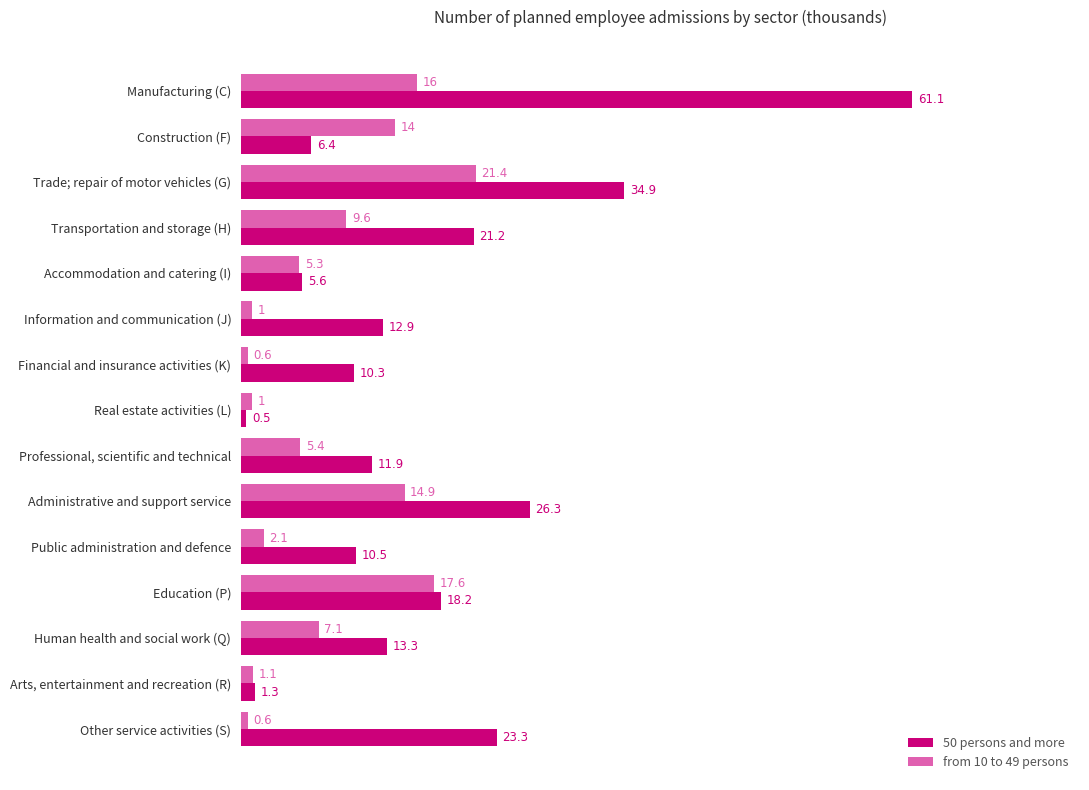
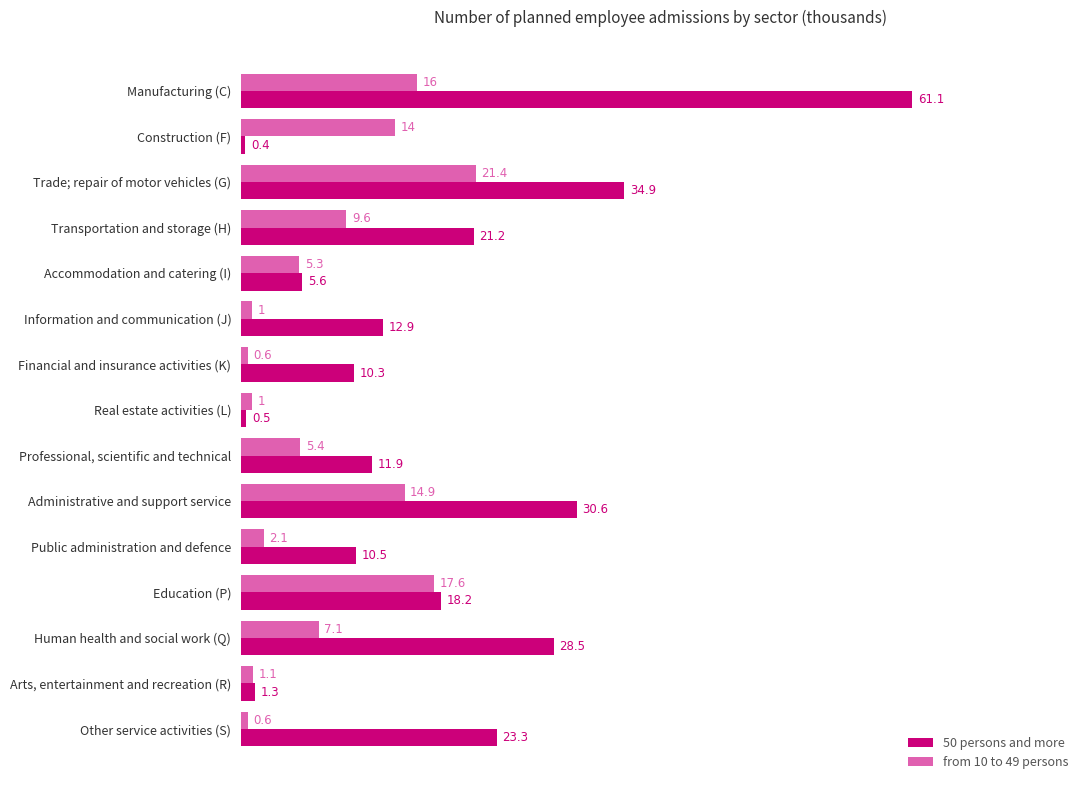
50 persons and more, Construction (F): 6.4 -> 0.4
50 persons and more, Administrative and support service: 26.3 -> 30.6
50 persons and more, Human health and social work (Q): 13.3 -> 28.5
